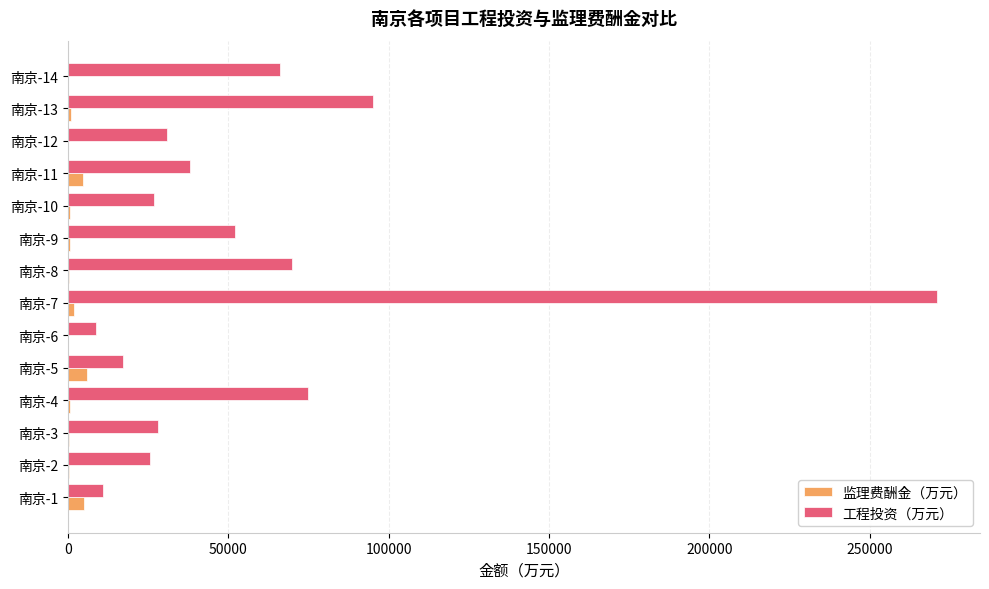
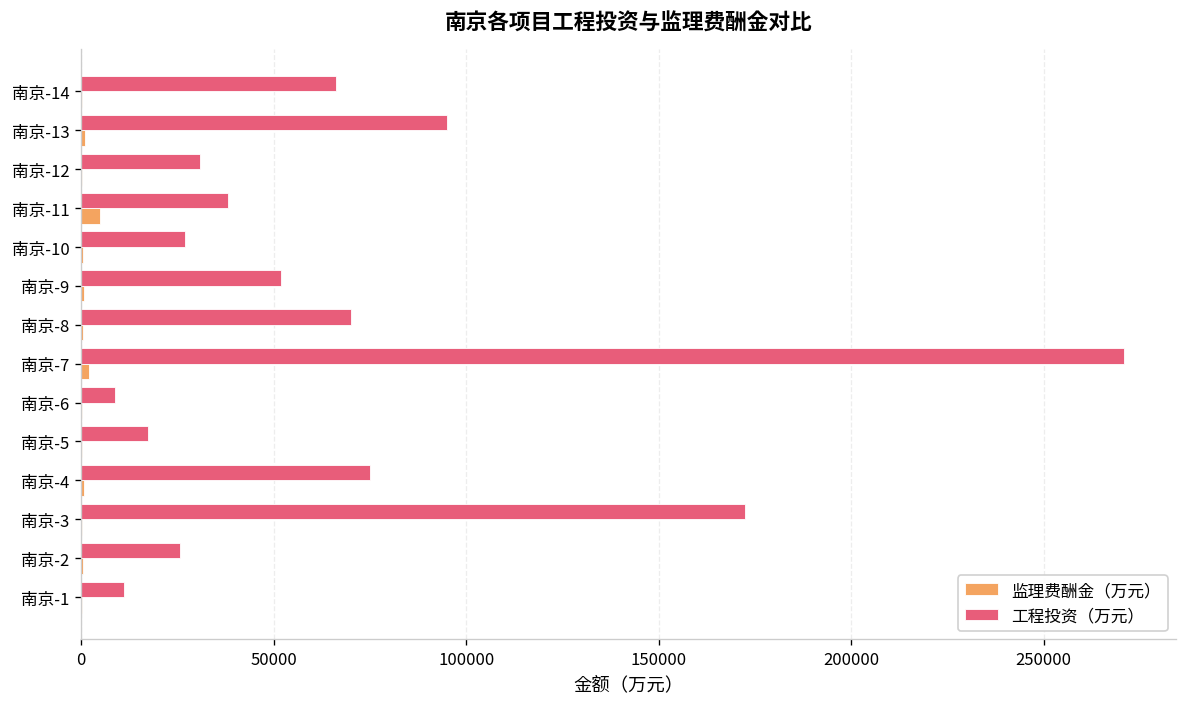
监理费酬金（万元）, 南京-5: 6000 -> 0
工程投资（万元）, 南京-3: 28000 -> 172000
监理费酬金（万元）, 南京-1: 5000 -> 0
